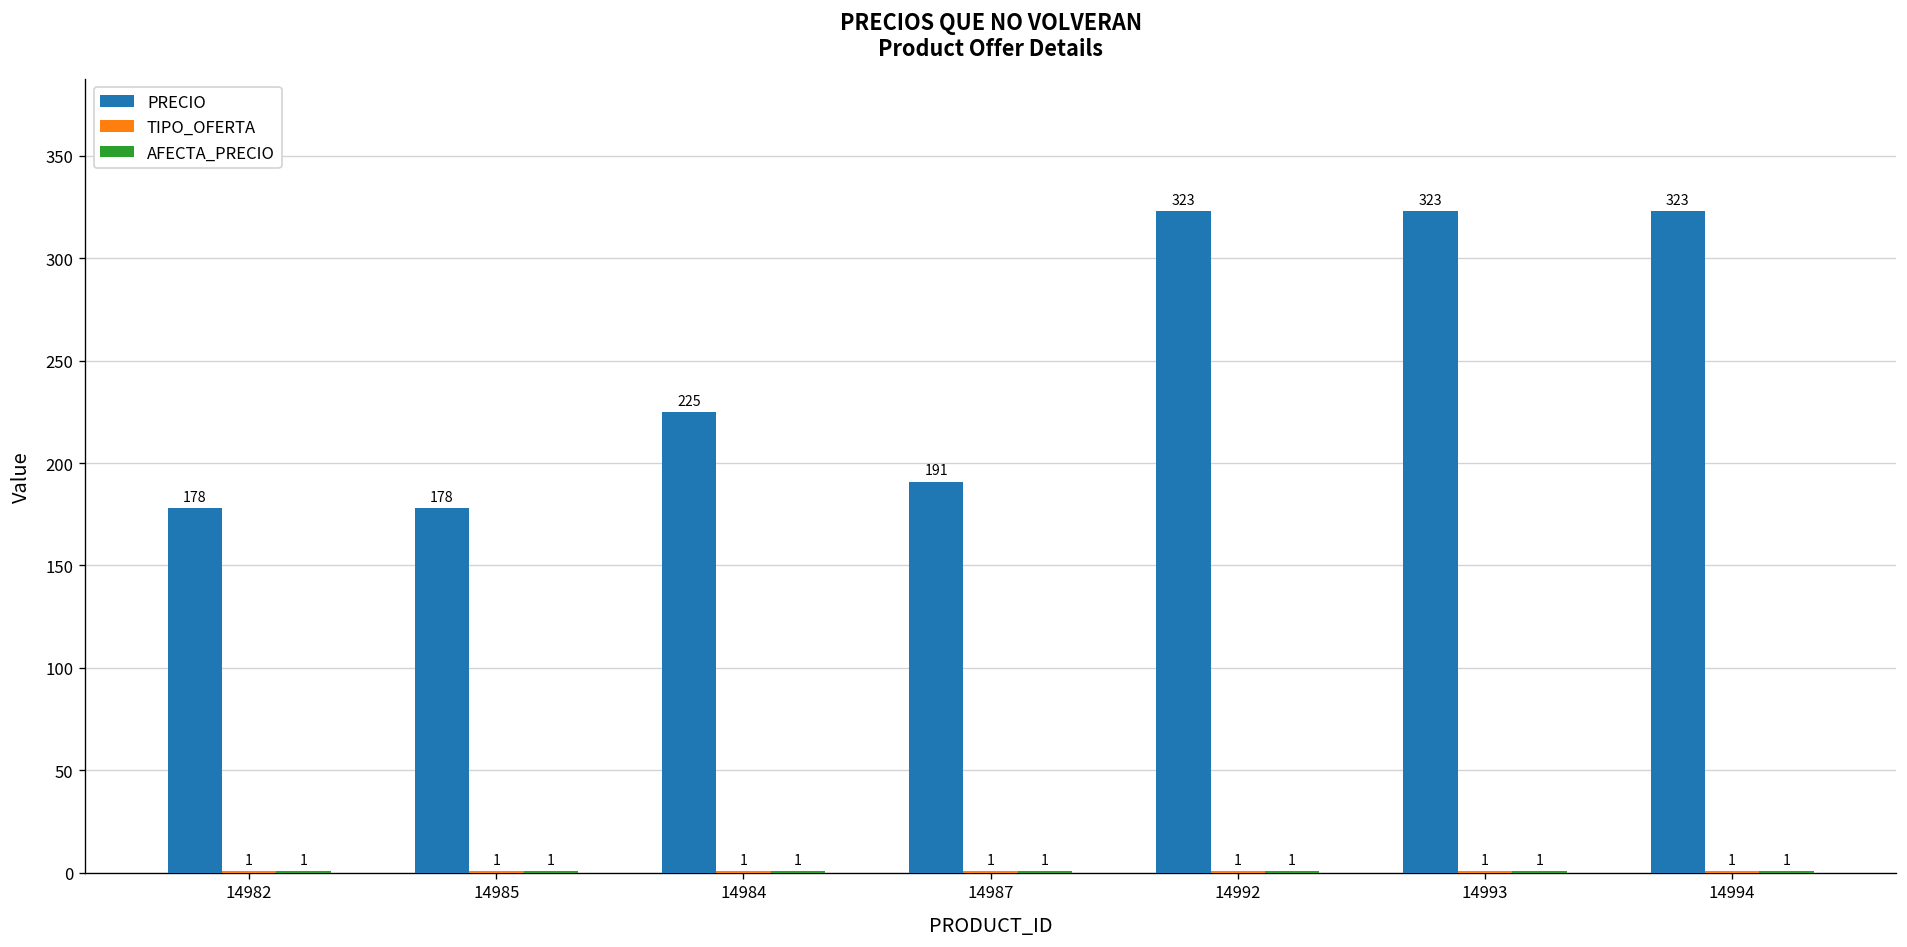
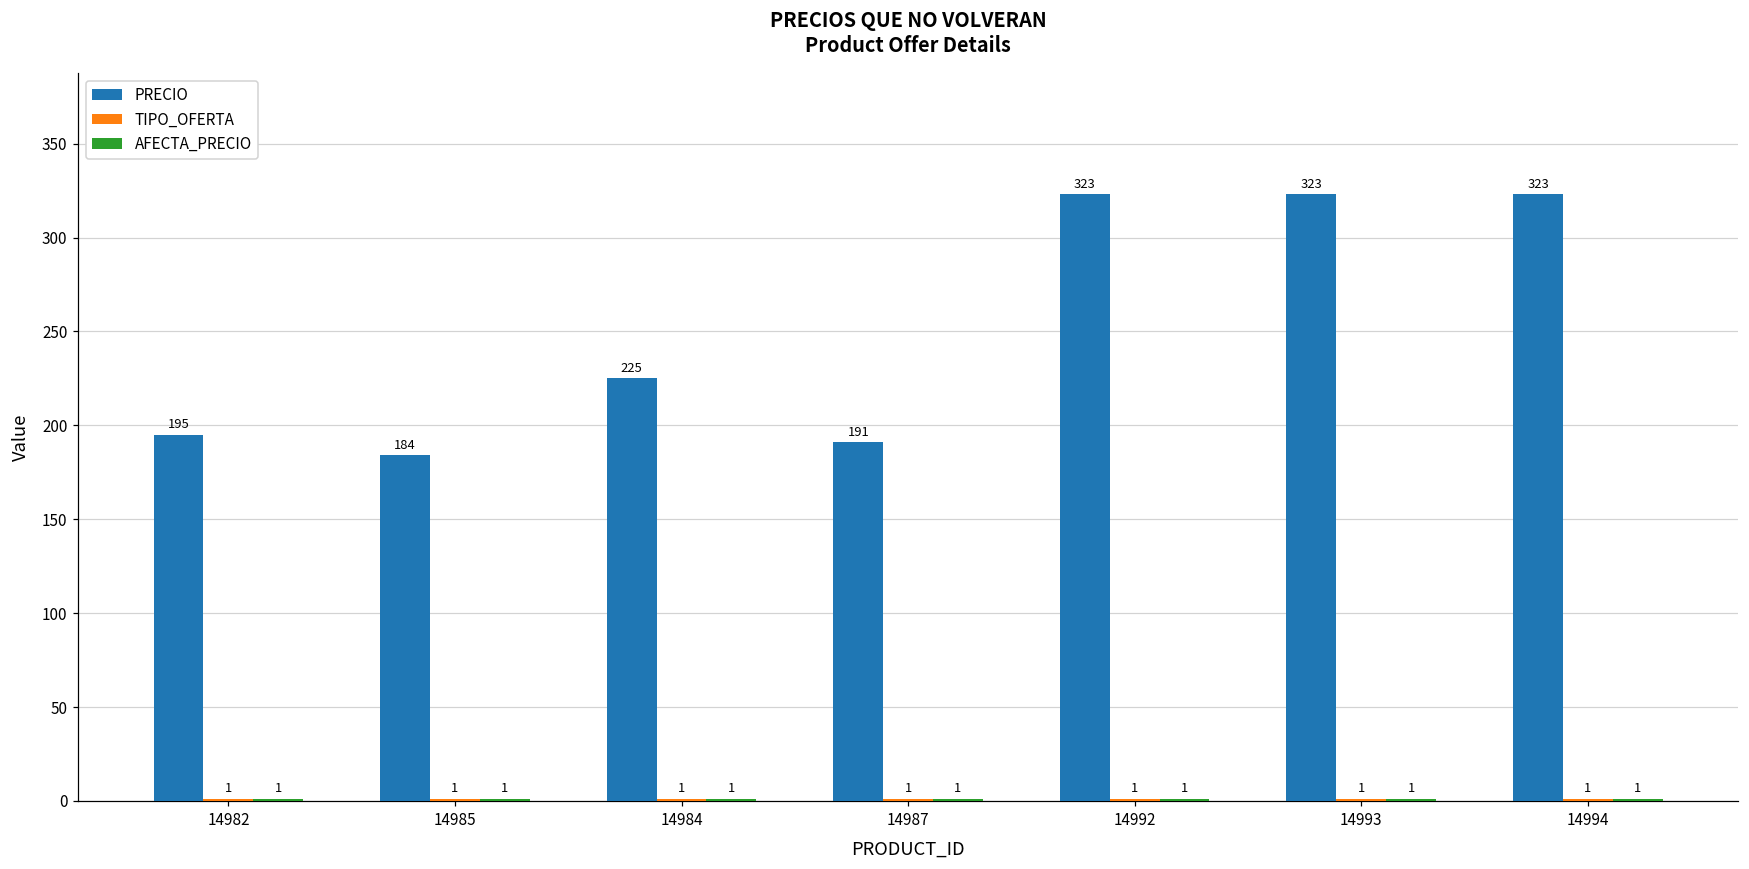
PRECIO, 14982: 178 -> 195
PRECIO, 14985: 178 -> 184
